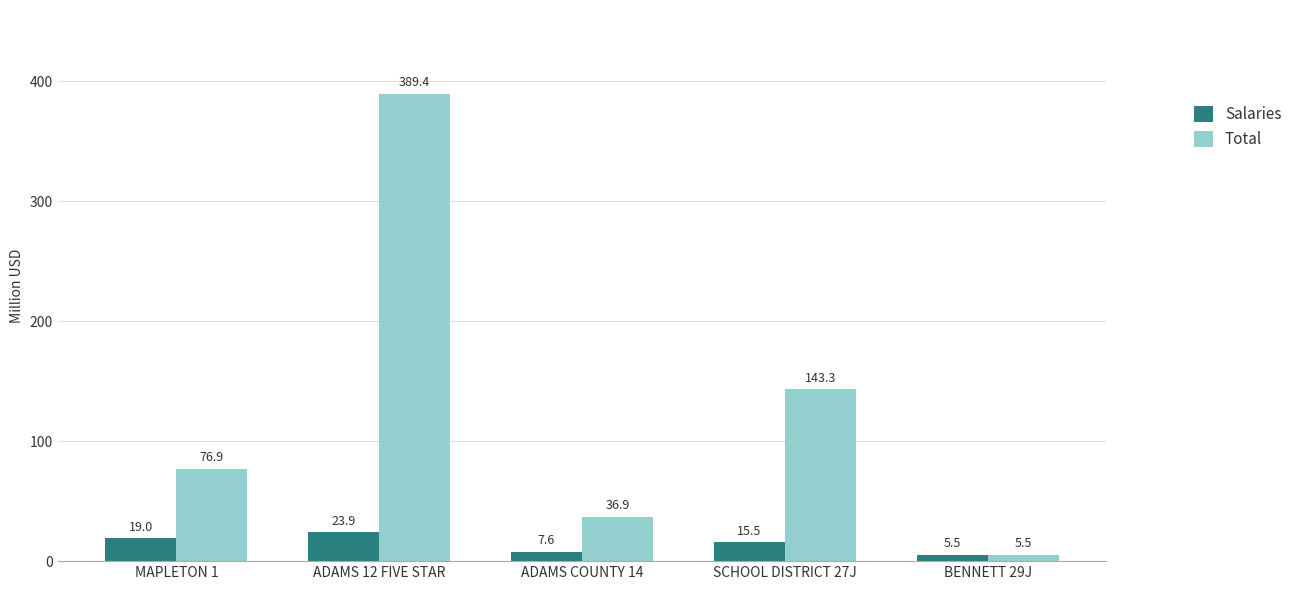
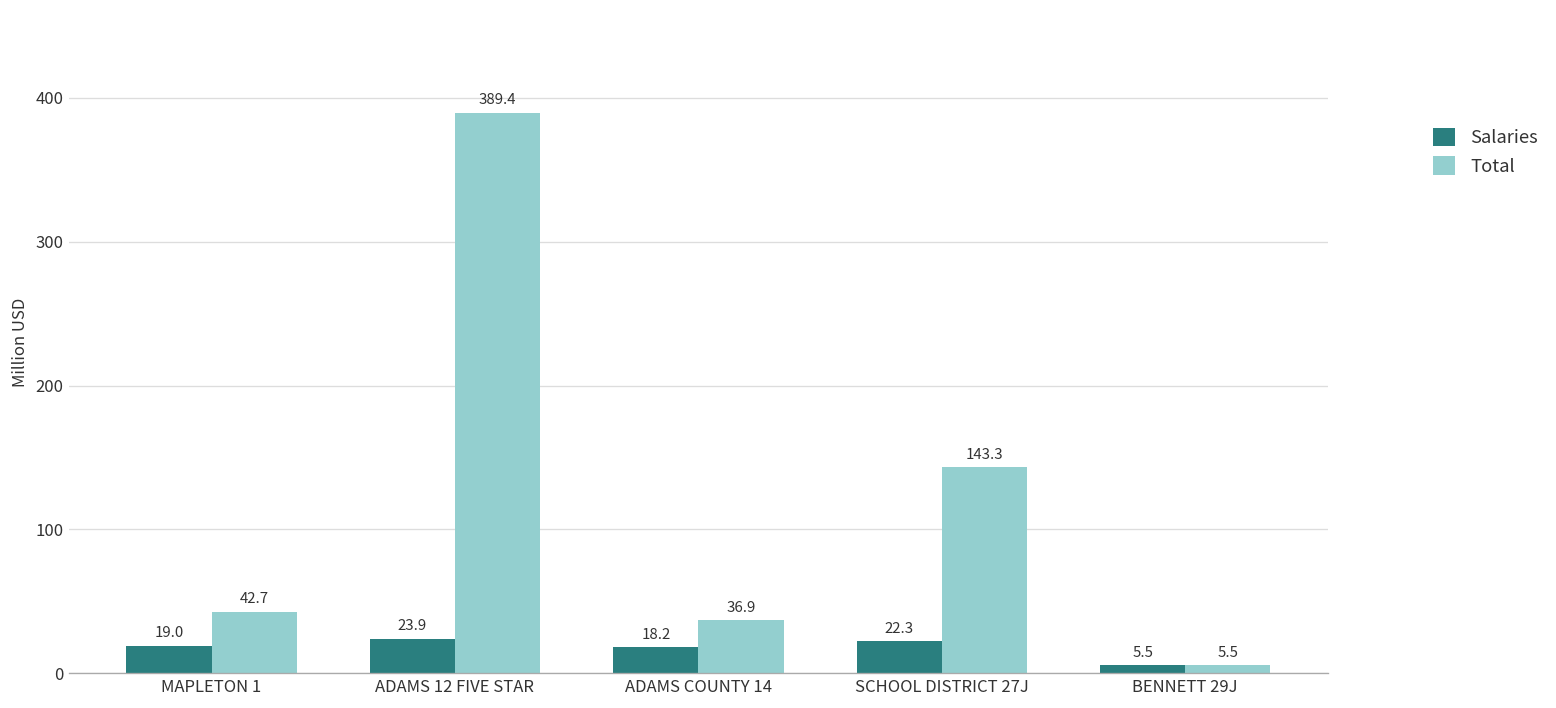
Total, MAPLETON 1: 76.9 -> 42.7
Salaries, ADAMS COUNTY 14: 7.6 -> 18.2
Salaries, SCHOOL DISTRICT 27J: 15.5 -> 22.3
